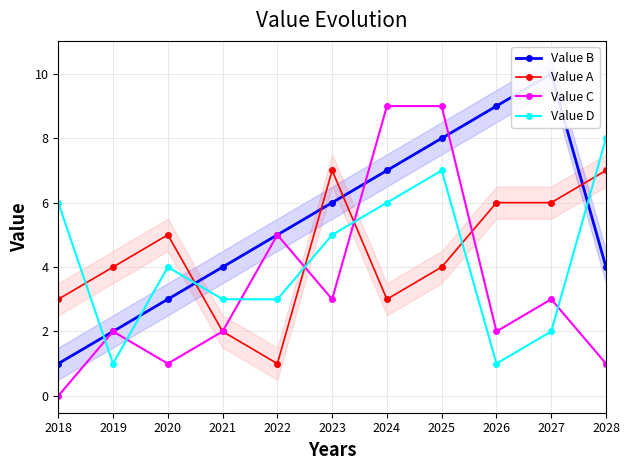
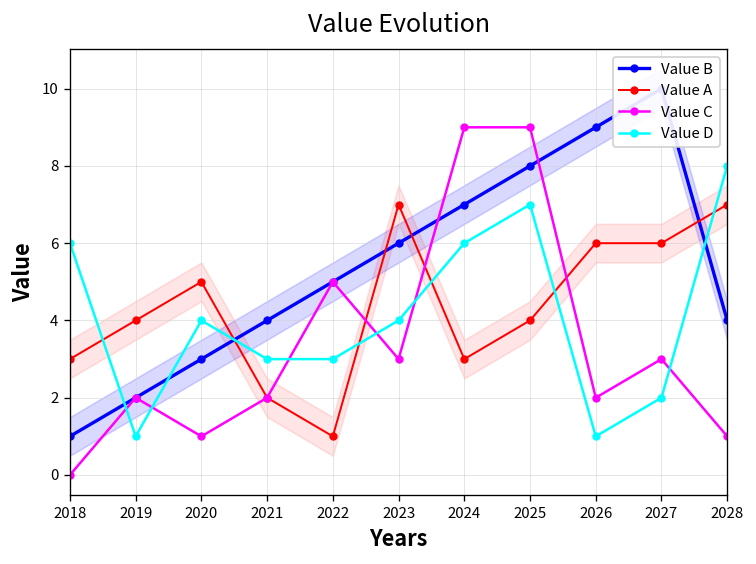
Value D, 2023: 5 -> 4
